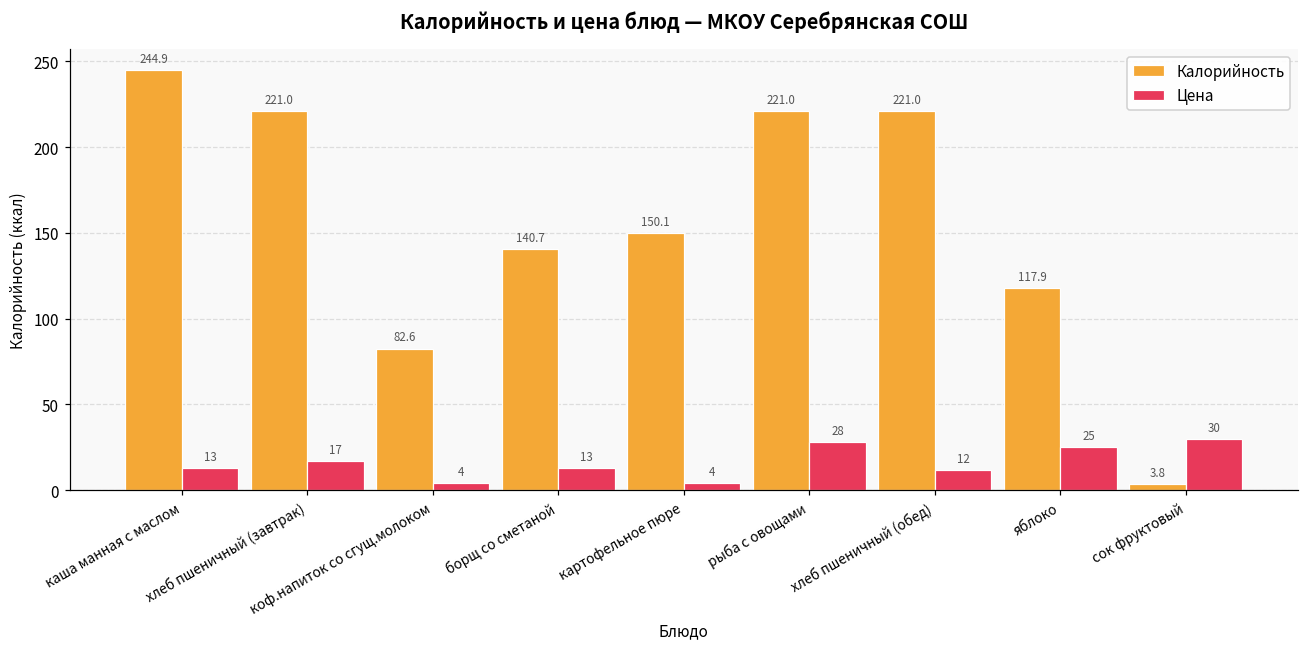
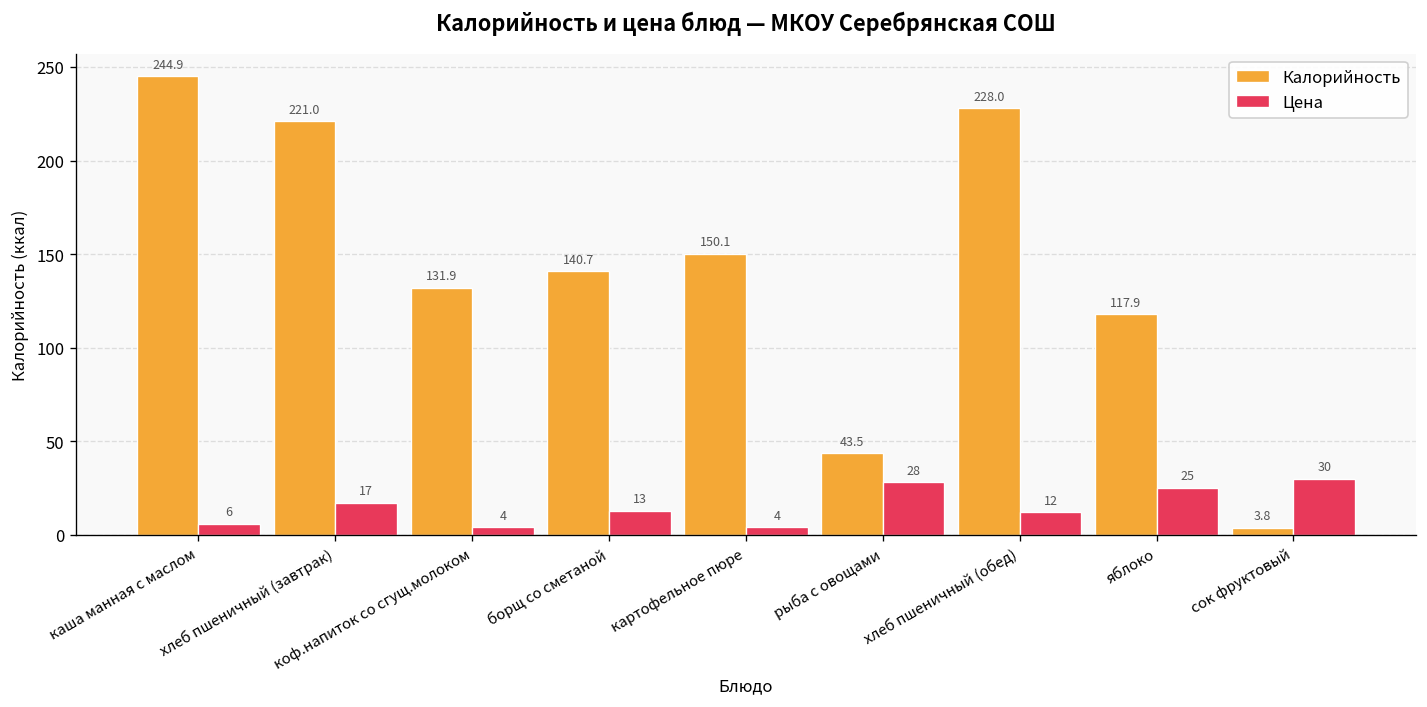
Цена, каша манная с маслом: 13 -> 6
Калорийность, коф.напиток со сгущ.молоком: 82.6 -> 131.9
Калорийность, рыба с овощами: 221.0 -> 43.5
Калорийность, хлеб пшеничный (обед): 221.0 -> 228.0
